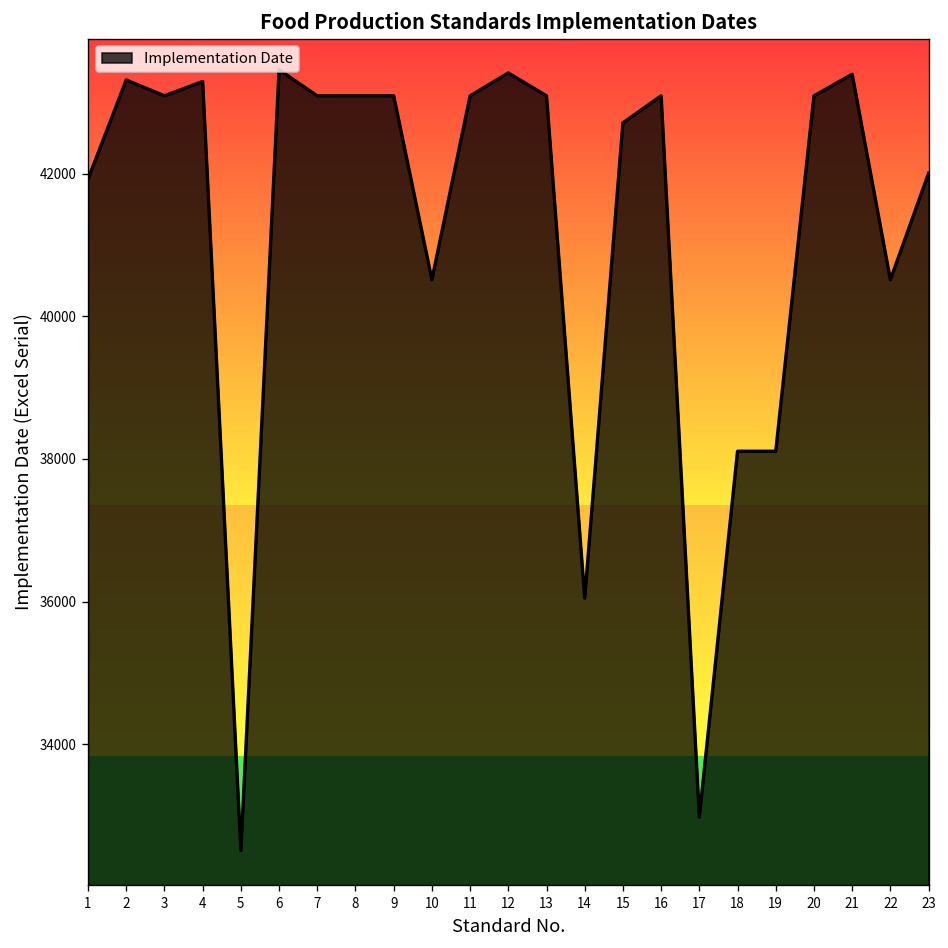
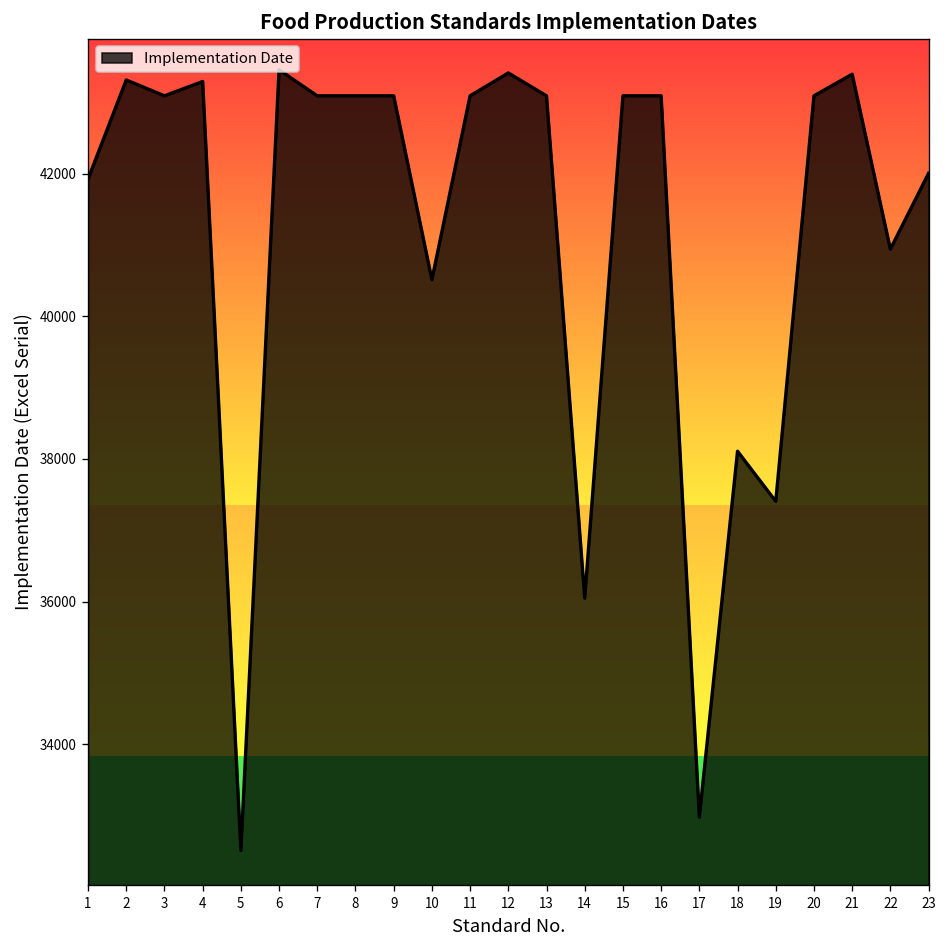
15: 42700 -> 43100
19: 38100 -> 37400
22: 40500 -> 40900
